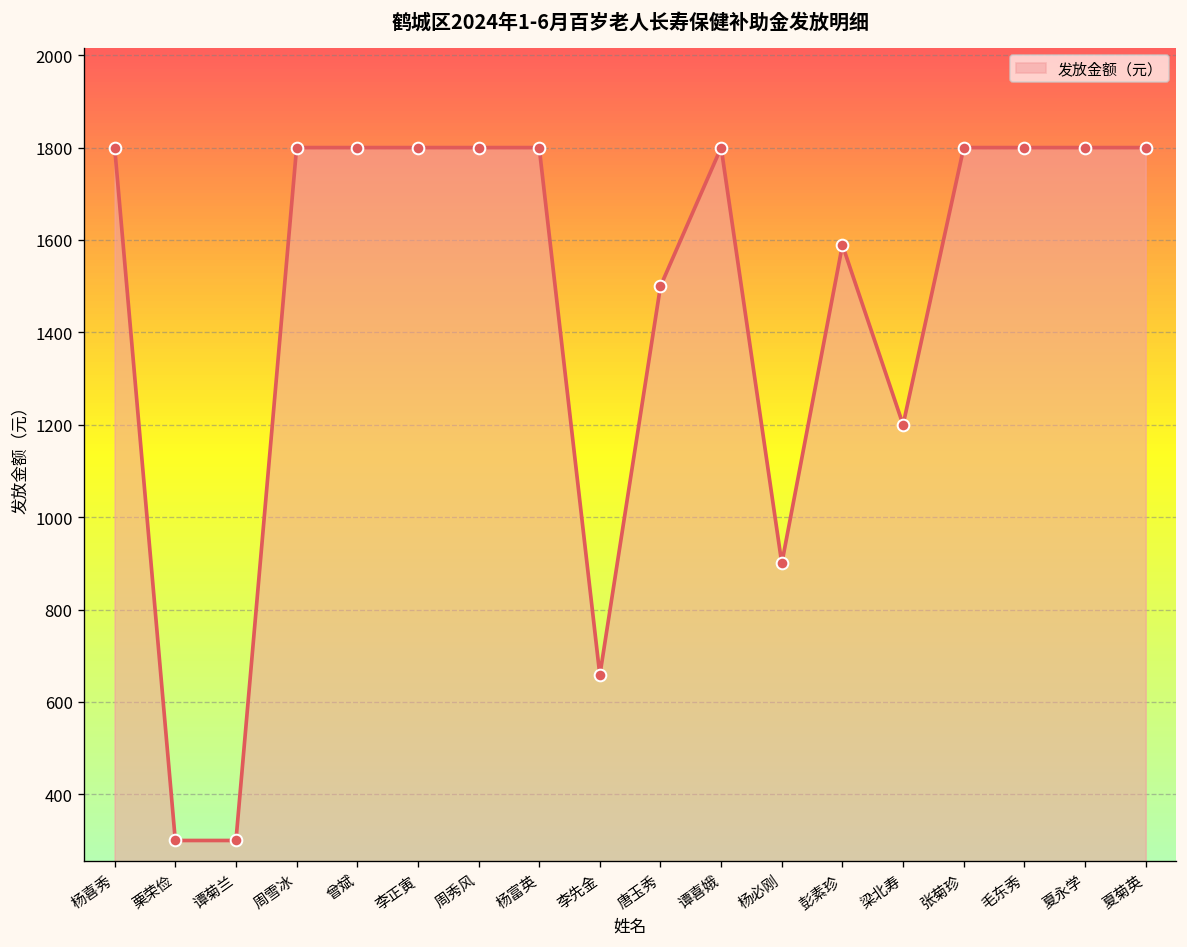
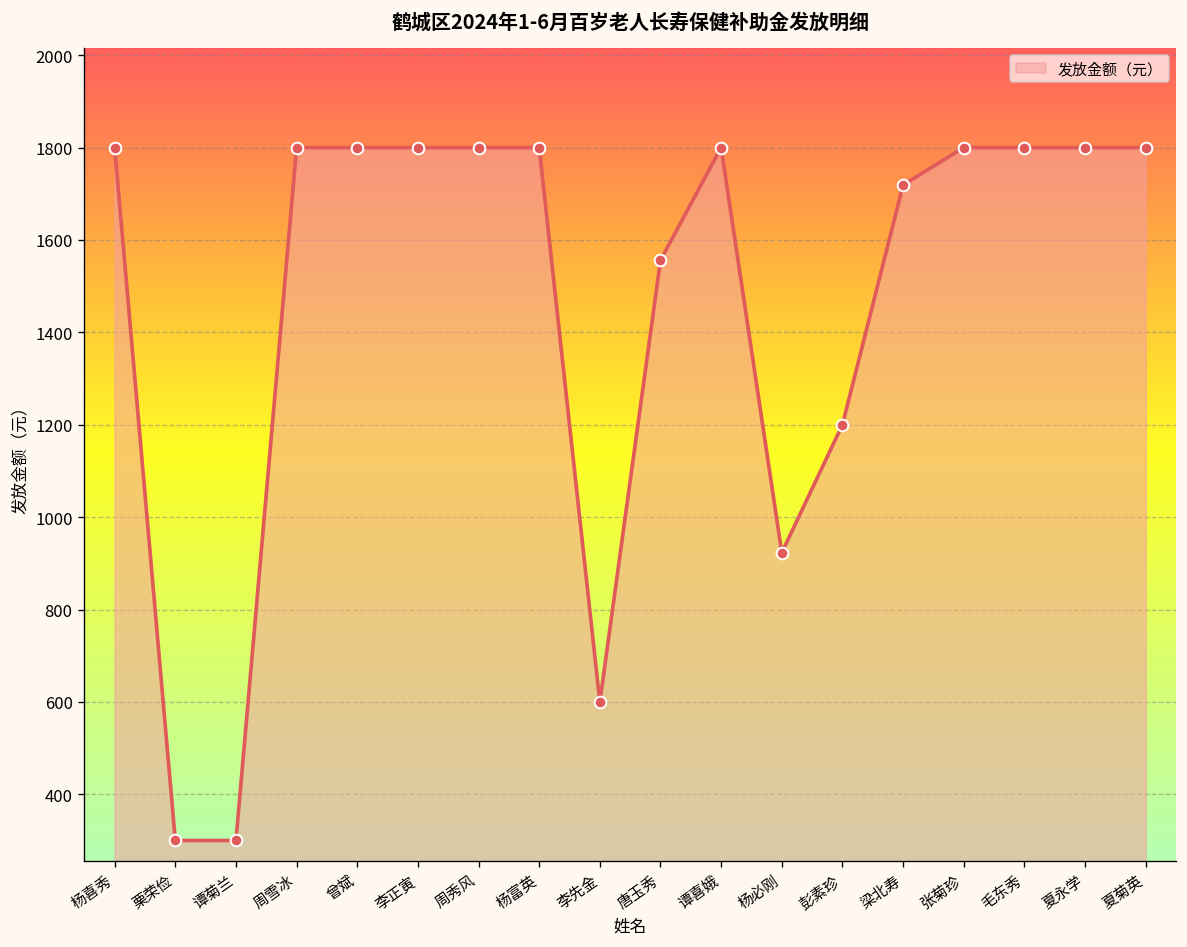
李先金: 660 -> 600
唐玉秀: 1500 -> 1560
杨必刚: 900 -> 920
彭素珍: 1590 -> 1200
梁北寿: 1200 -> 1720
